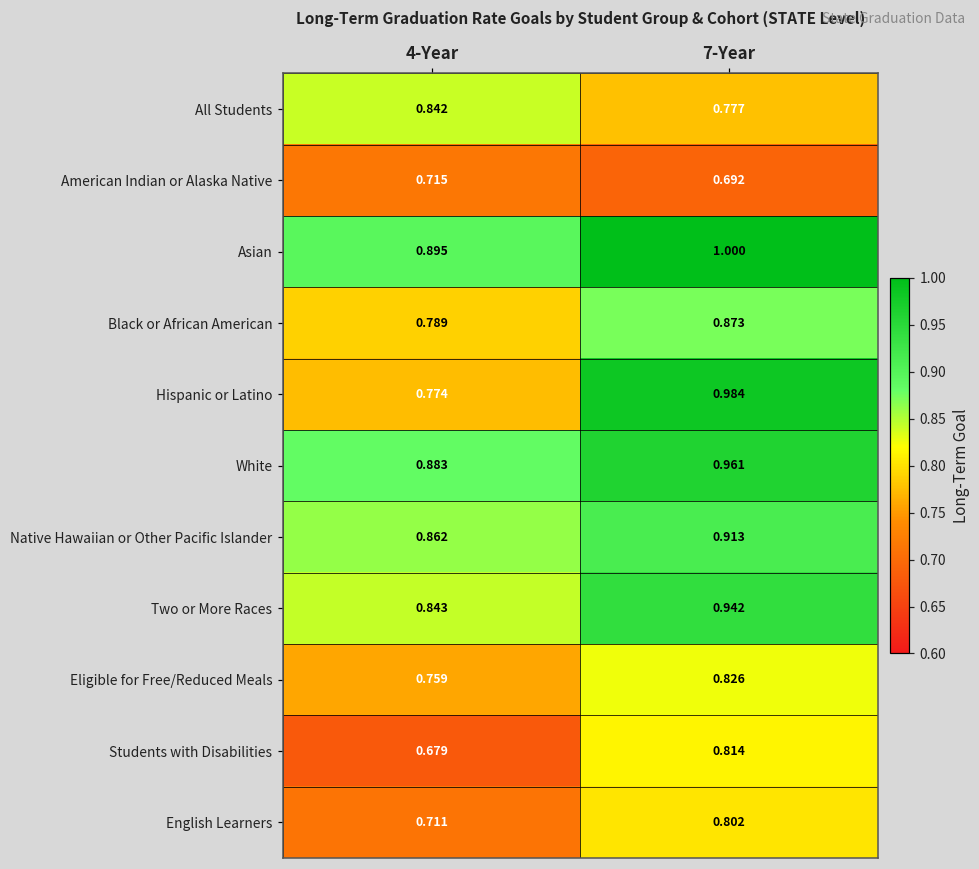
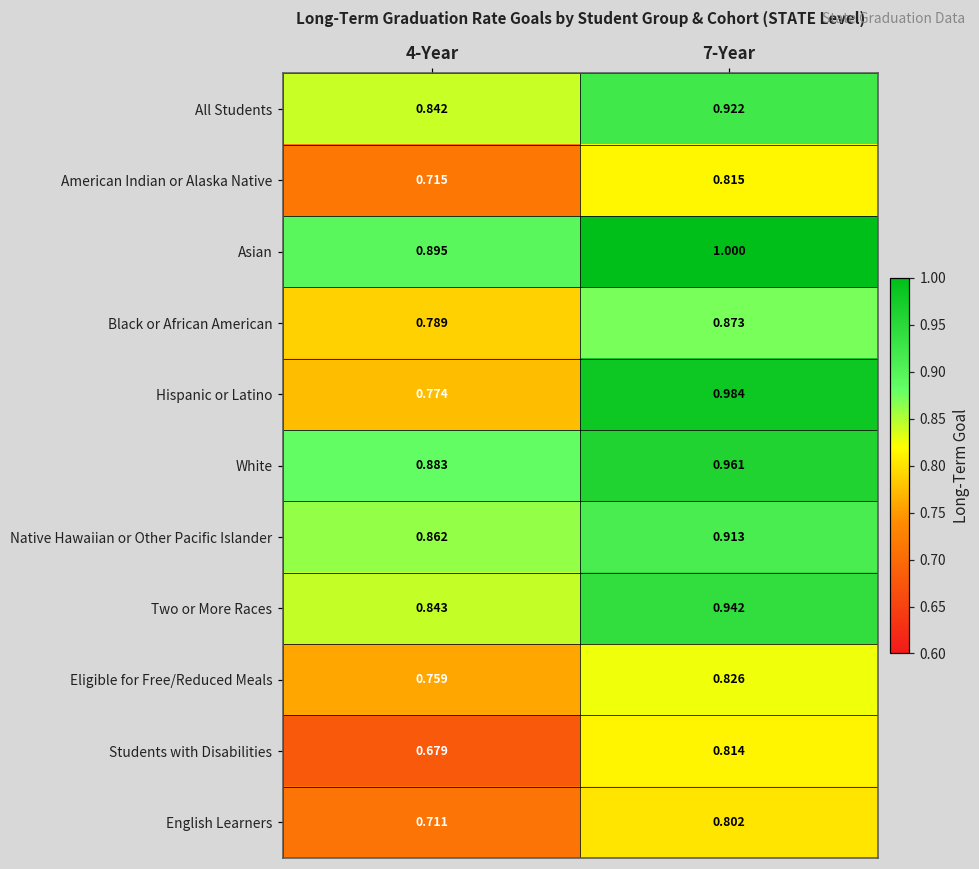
All Students, 7-Year: 0.777 -> 0.922
American Indian or Alaska Native, 7-Year: 0.692 -> 0.815
